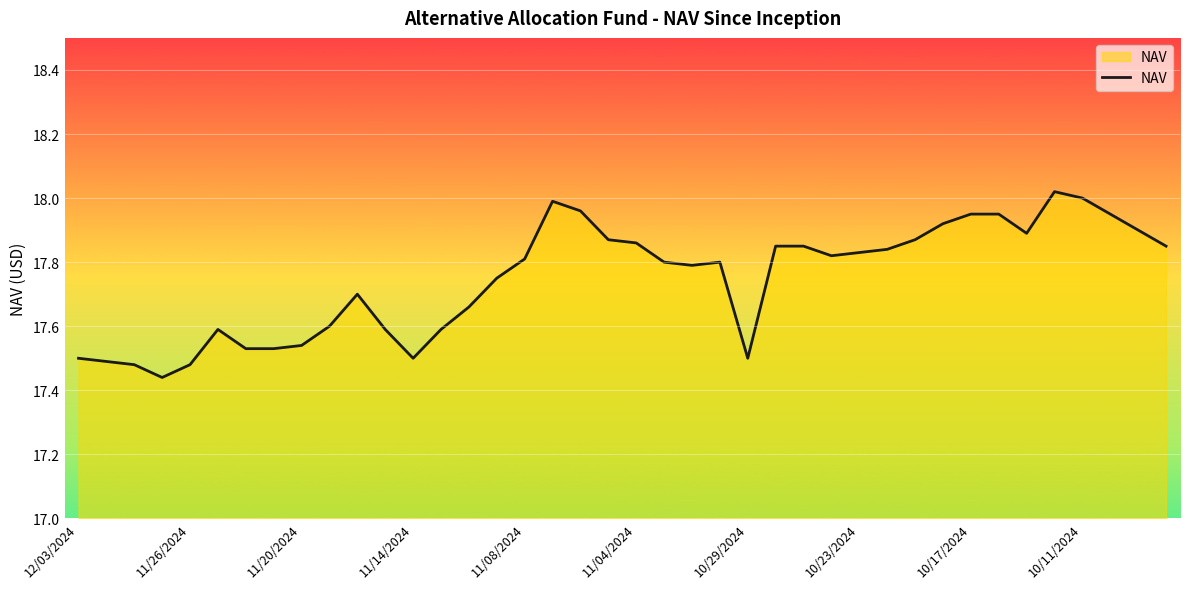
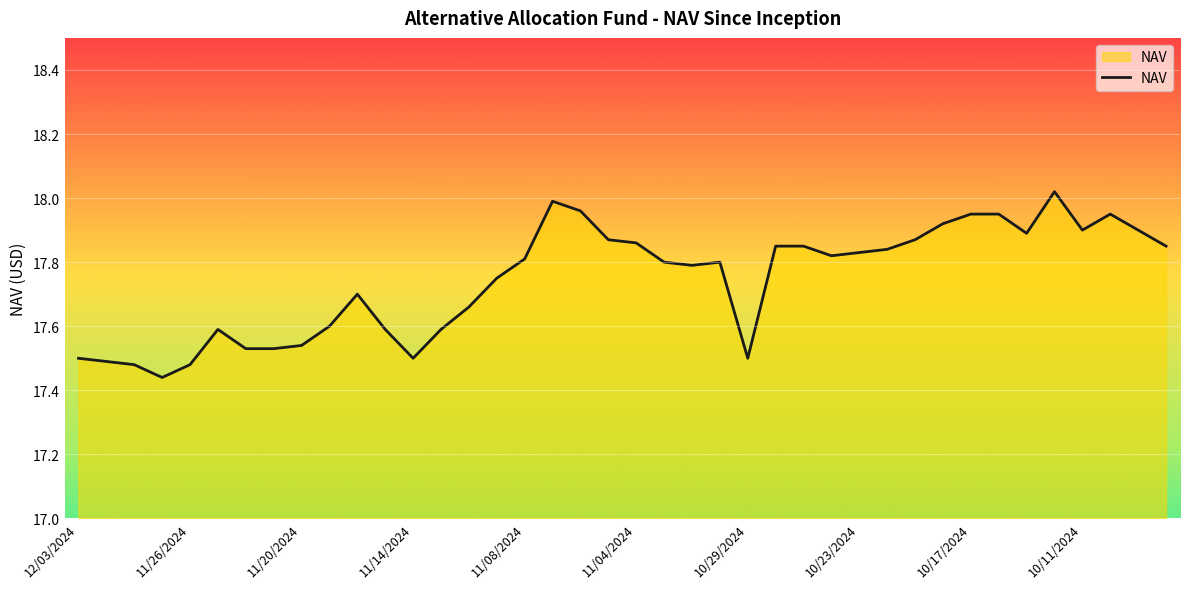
10/11/2024: 18.0 -> 17.9
